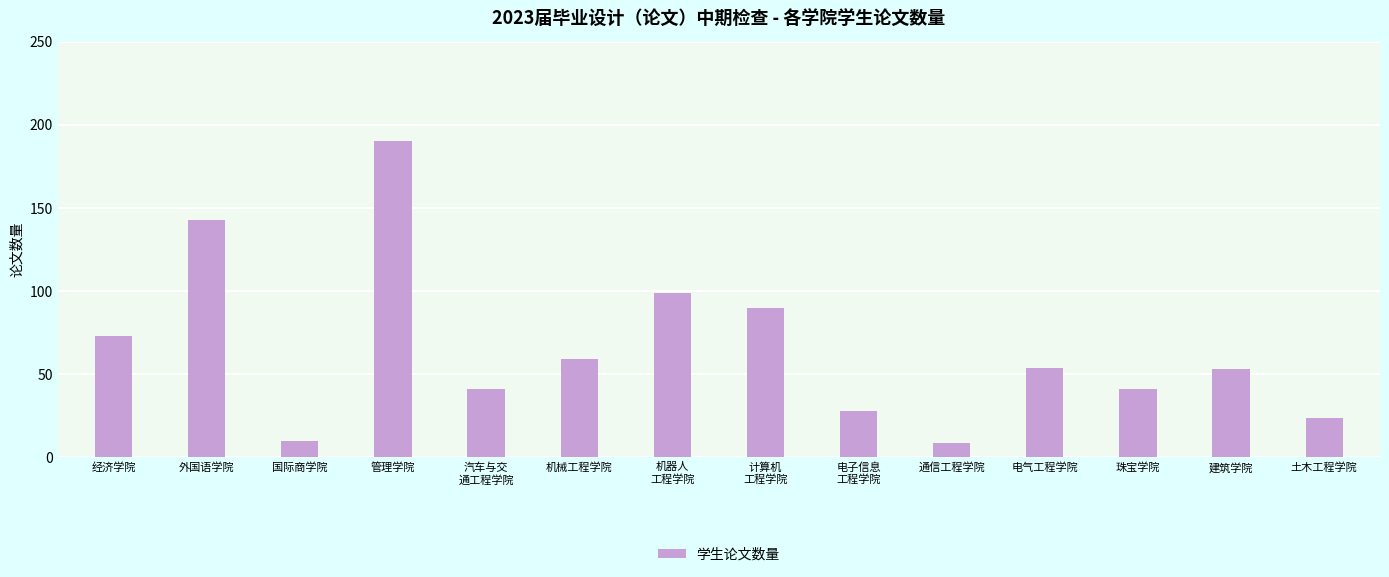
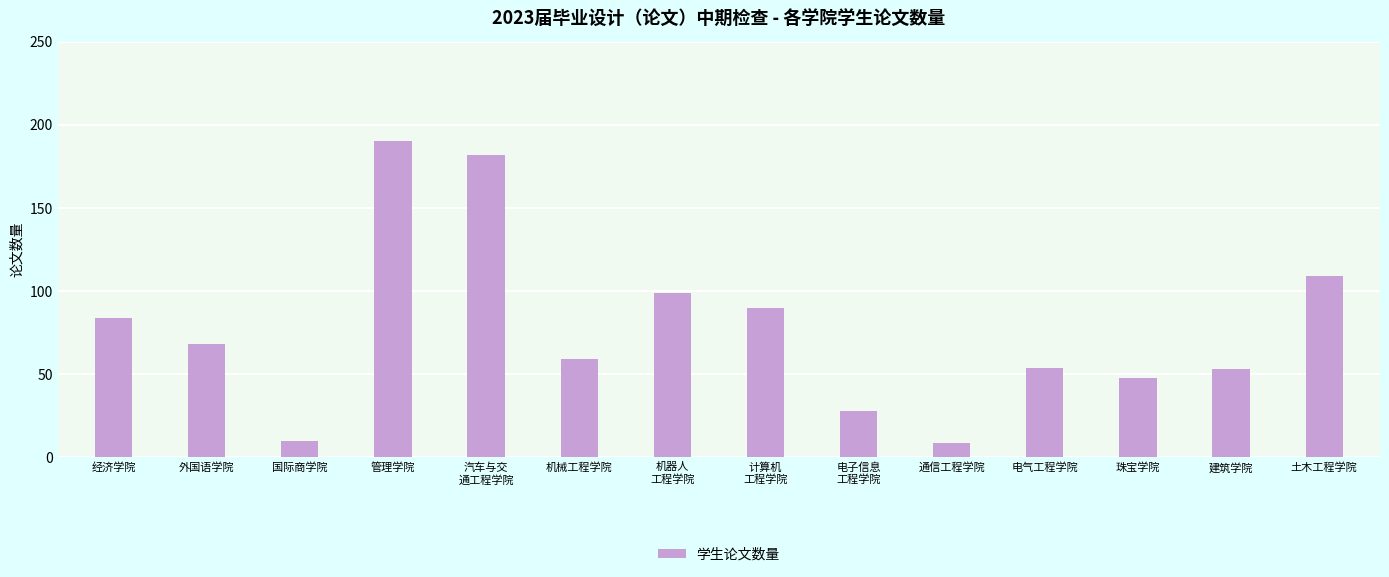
经济学院: 73 -> 84
外国语学院: 143 -> 68
汽车与交 通工程学院: 41 -> 182
珠宝学院: 41 -> 48
土木工程学院: 24 -> 109
